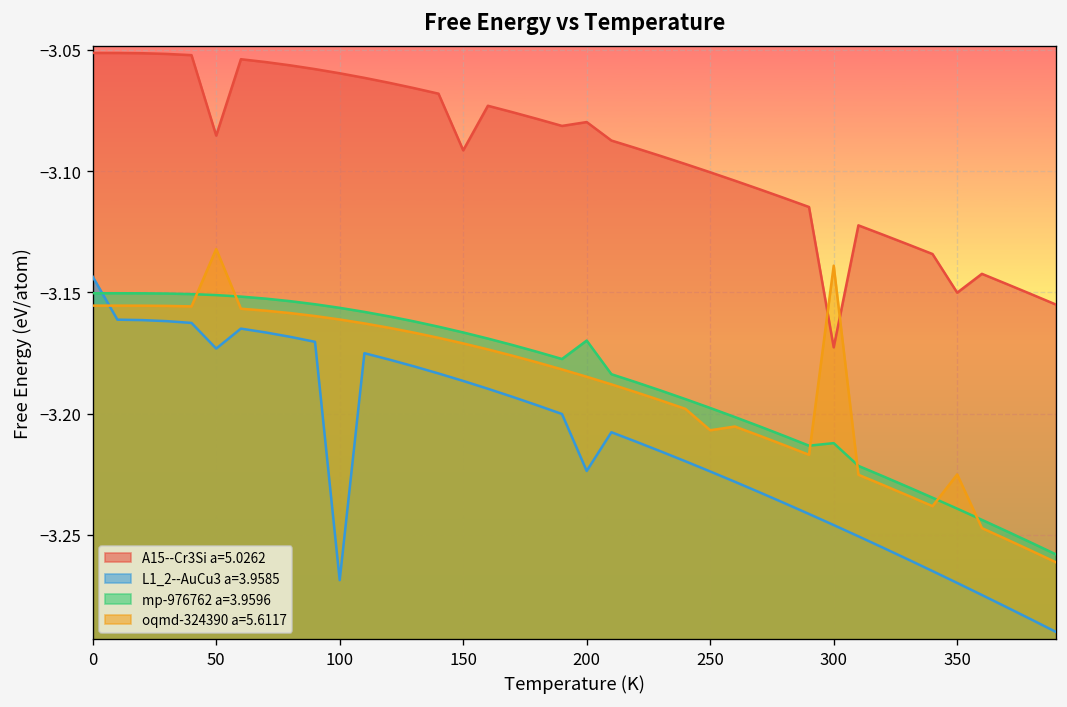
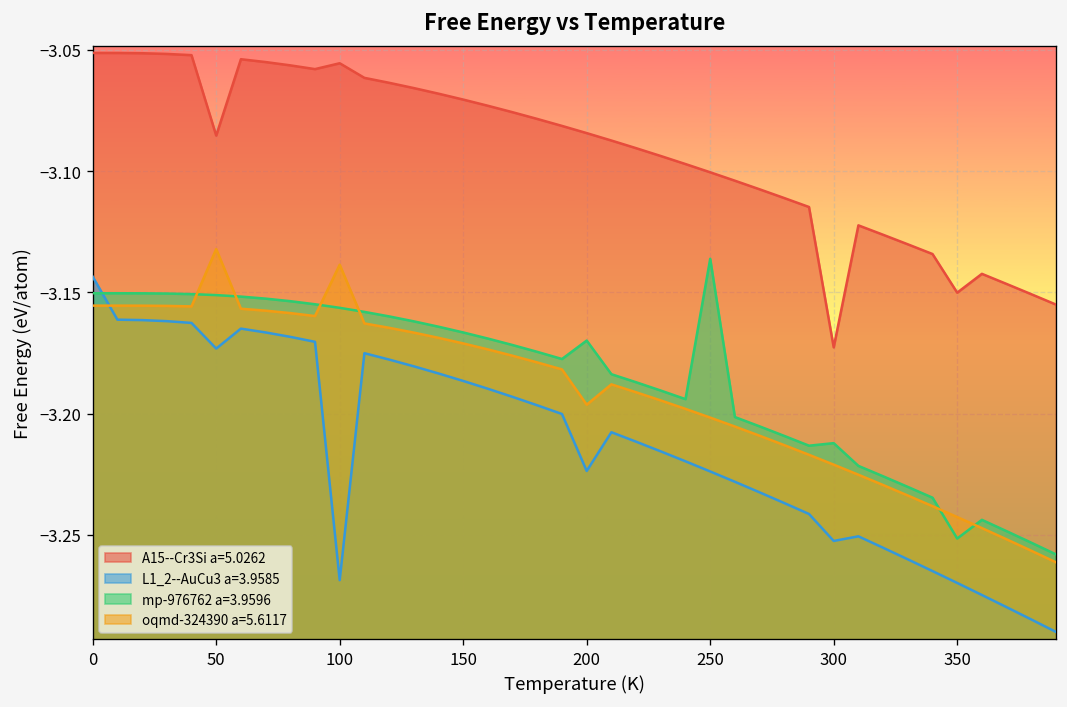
A15--Cr3Si a=5.0262, 100: -3.060 -> -3.055
oqmd-324390 a=5.6117, 100: -3.161 -> -3.139
A15--Cr3Si a=5.0262, 150: -3.091 -> -3.070
A15--Cr3Si a=5.0262, 200: -3.080 -> -3.084
oqmd-324390 a=5.6117, 200: -3.185 -> -3.196
mp-976762 a=3.9596, 250: -3.198 -> -3.136
oqmd-324390 a=5.6117, 250: -3.207 -> -3.202
L1_2--AuCu3 a=3.9585, 300: -3.246 -> -3.253
oqmd-324390 a=5.6117, 300: -3.139 -> -3.221
mp-976762 a=3.9596, 350: -3.239 -> -3.252
oqmd-324390 a=5.6117, 350: -3.225 -> -3.243
